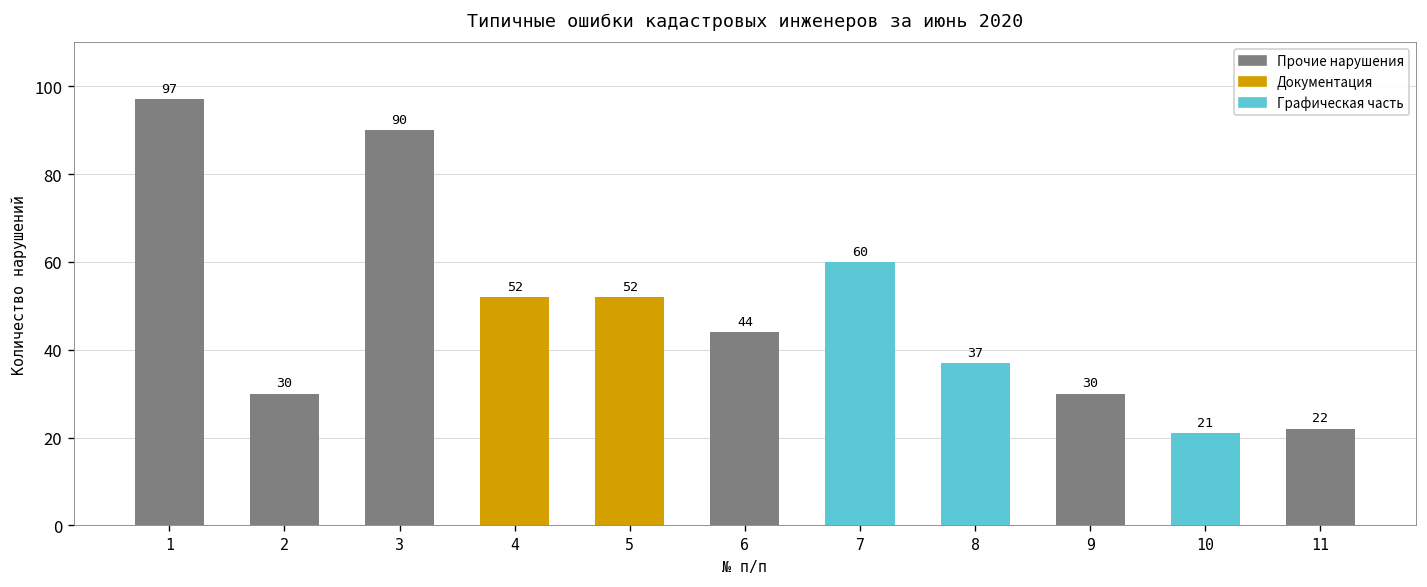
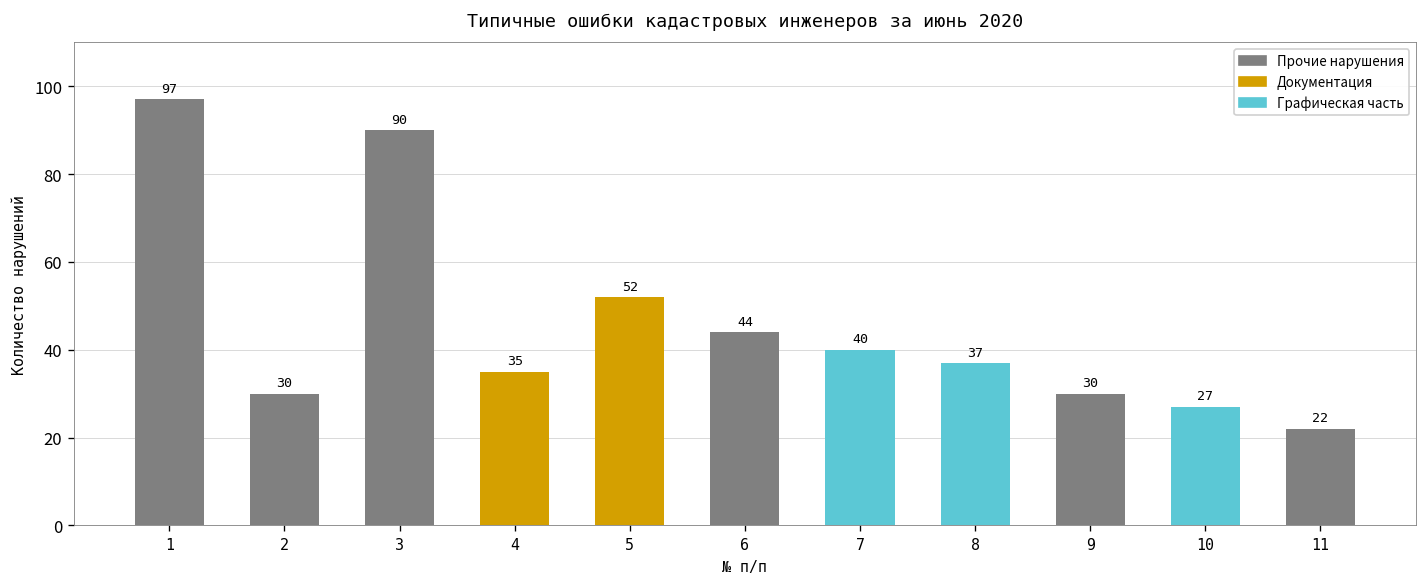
4: 52 -> 35
7: 60 -> 40
10: 21 -> 27
